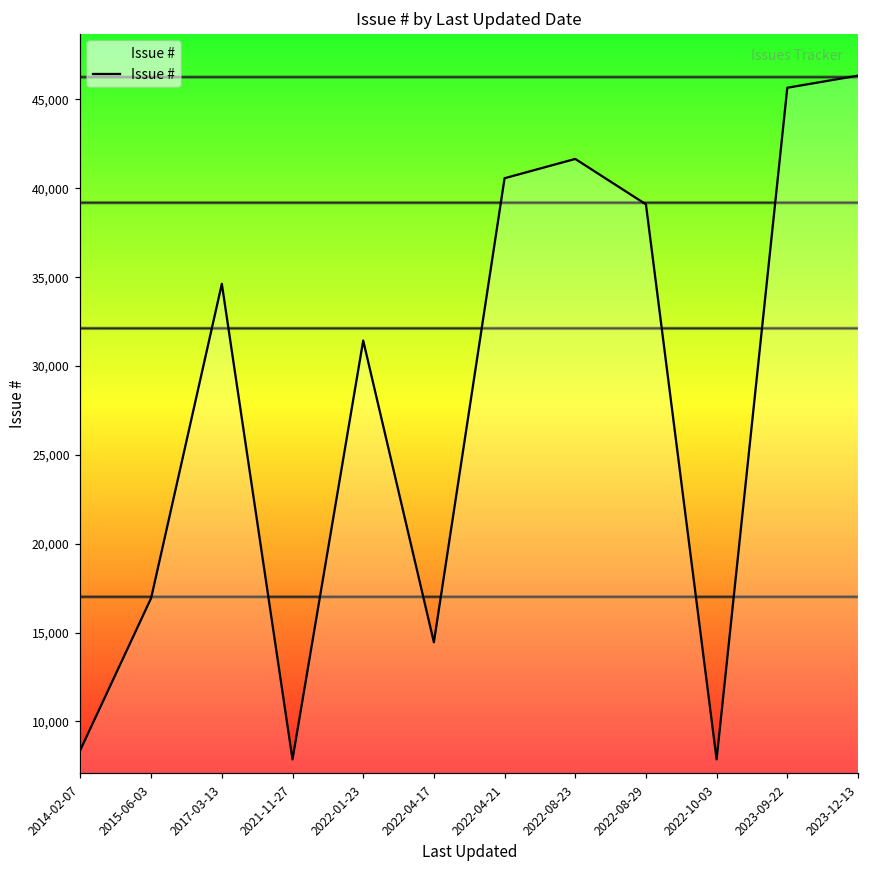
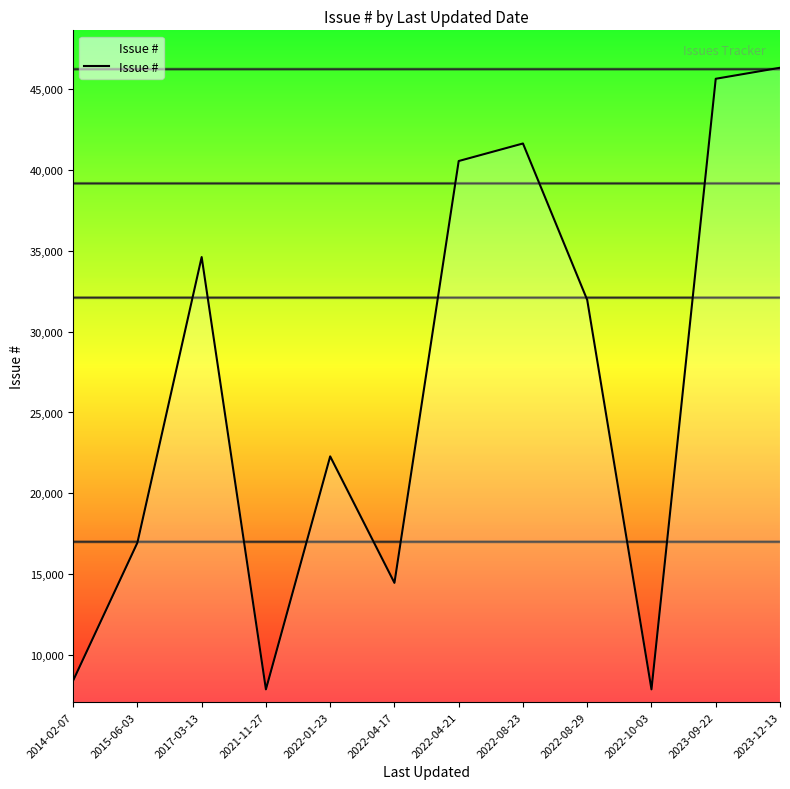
2022-01-23: 31,400 -> 22,300
2022-08-29: 39,100 -> 32,000
